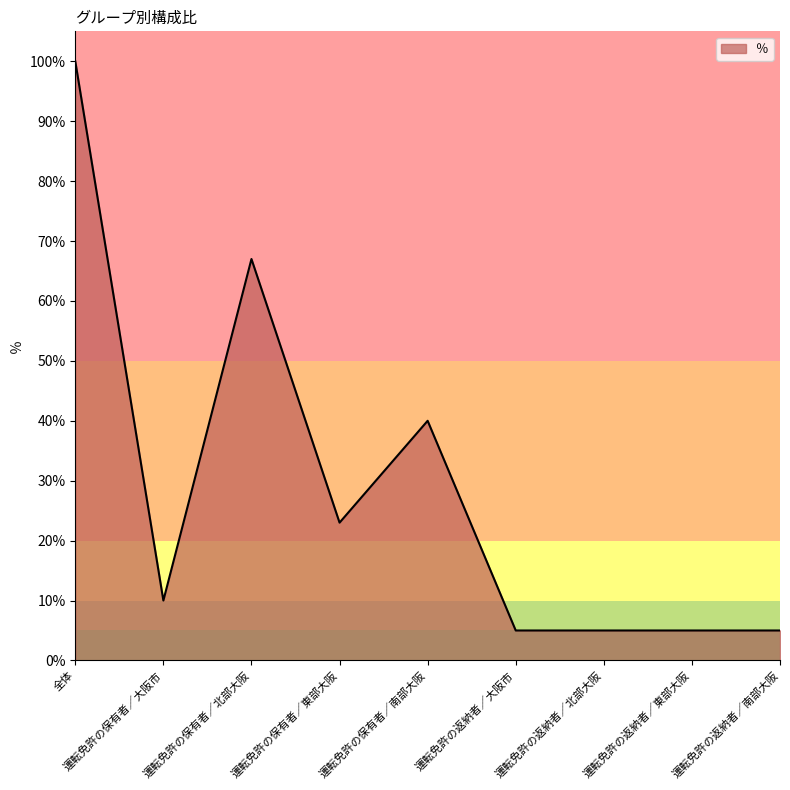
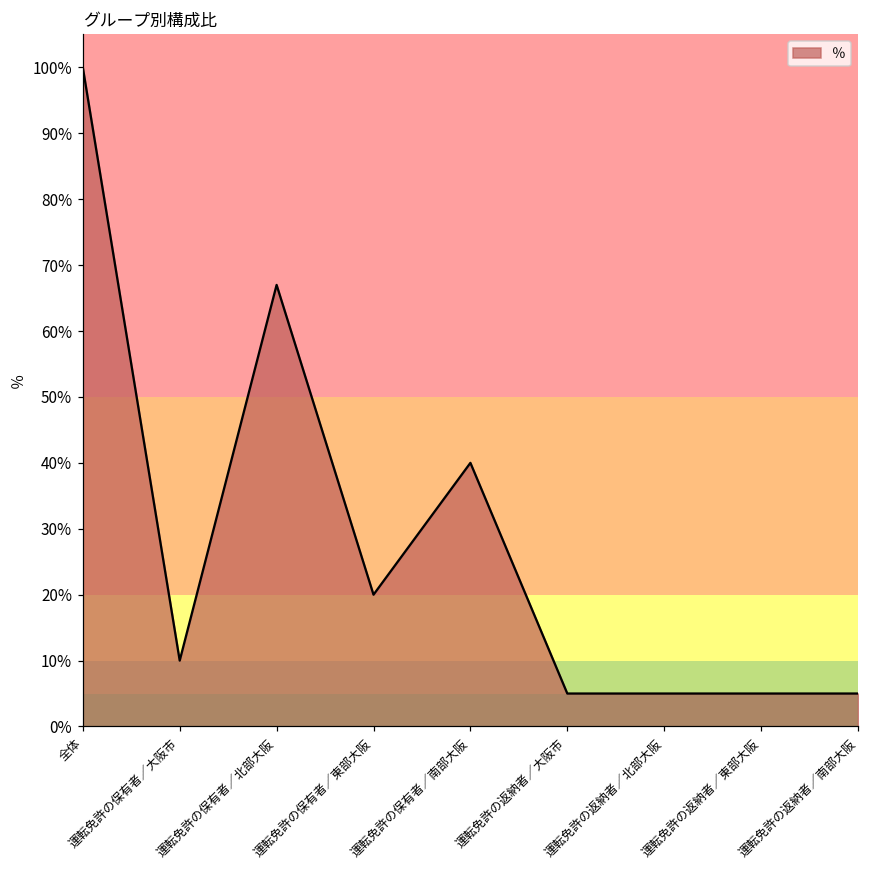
運転免許の保有者／東部大阪: 23% -> 20%
